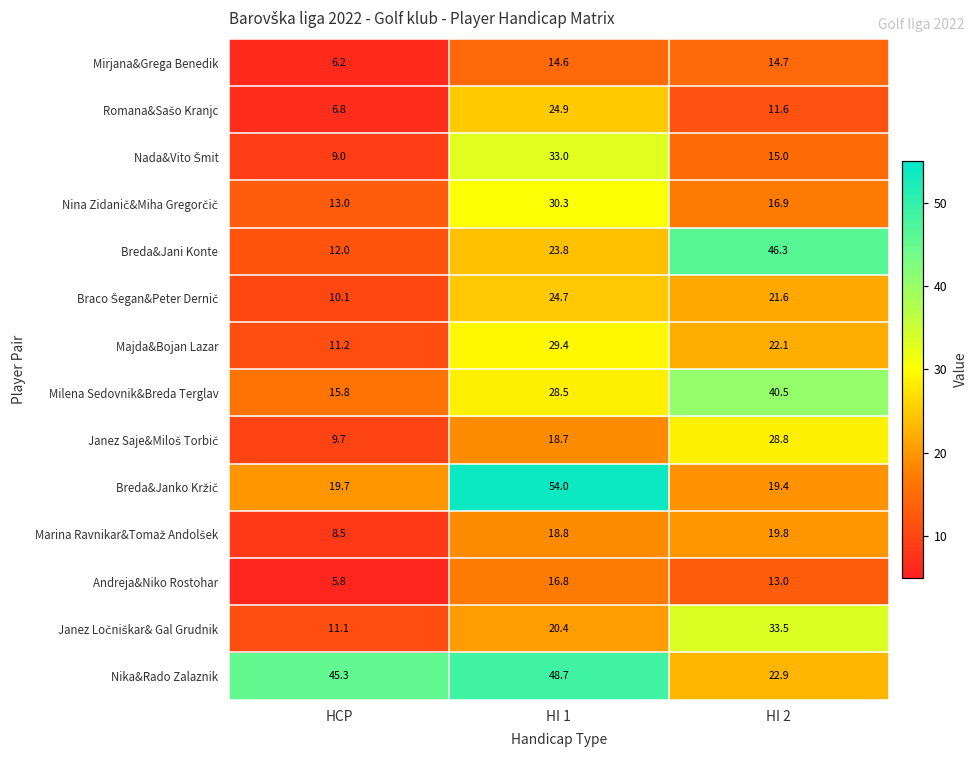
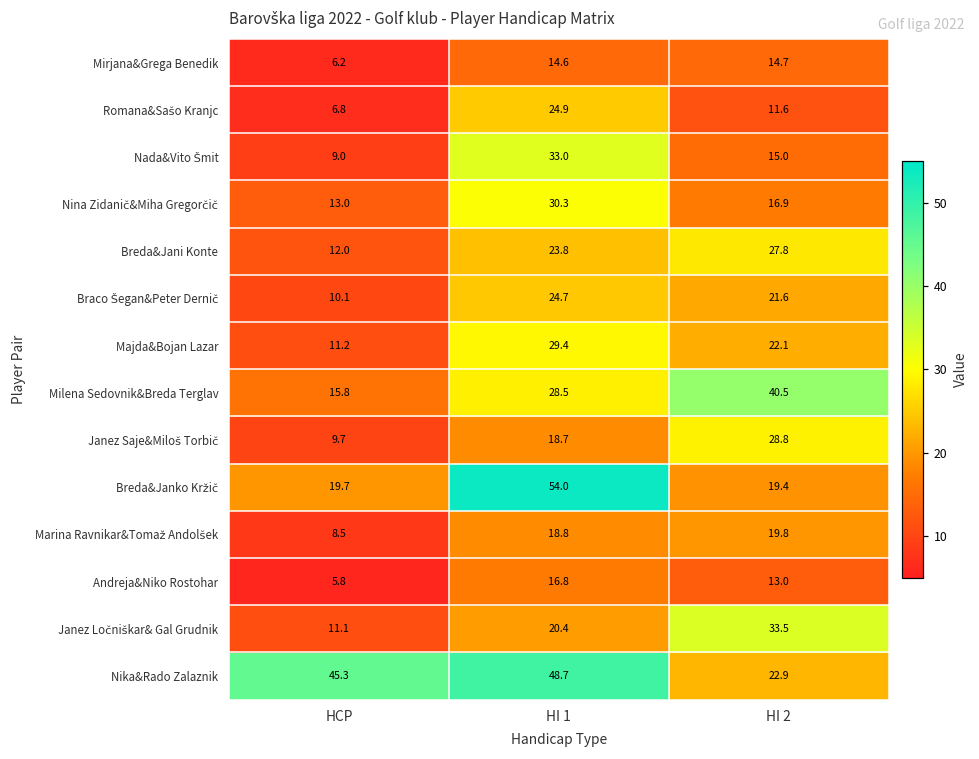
Breda&Jani Konte, HI 2: 46.3 -> 27.8
